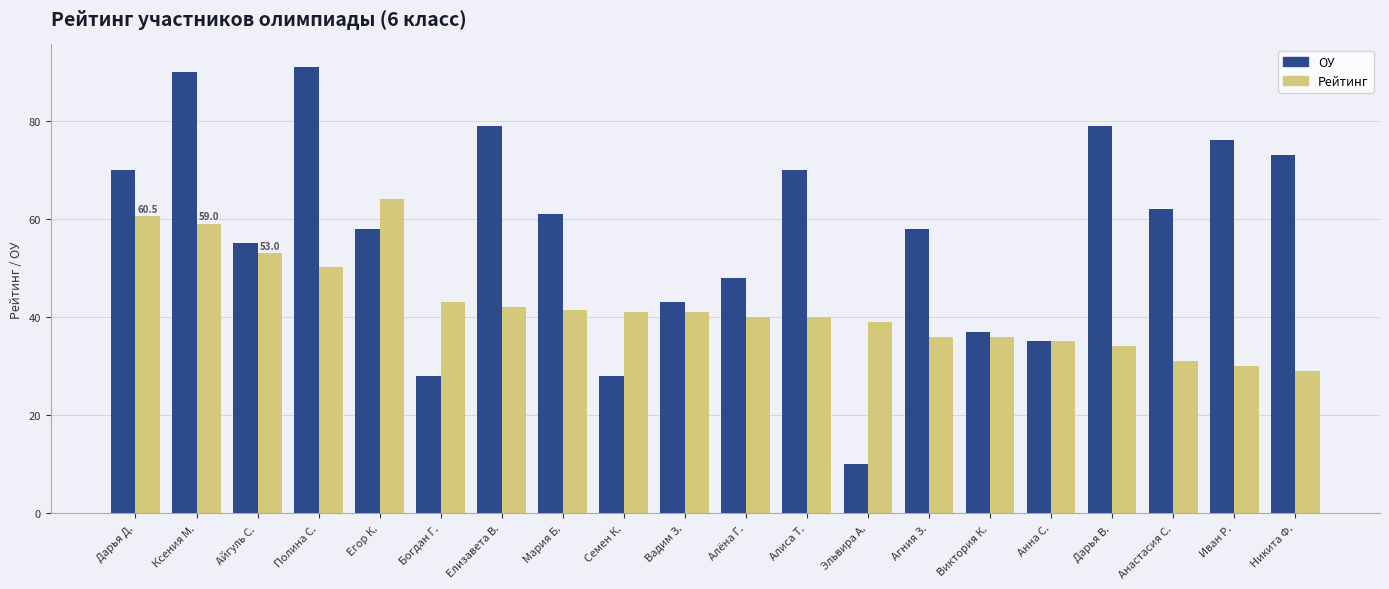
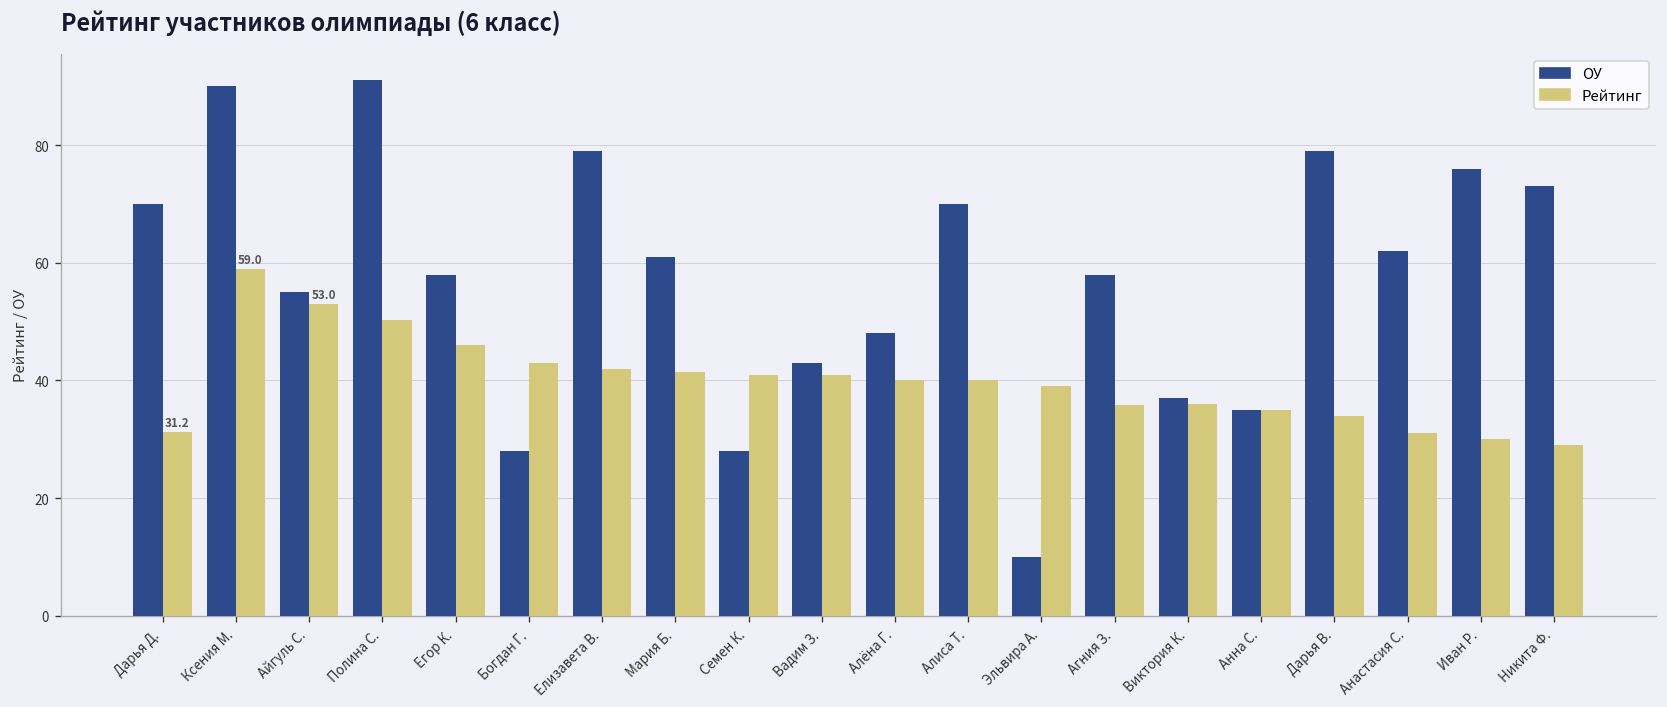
Рейтинг, Дарья Д.: 60.5 -> 31.2
Рейтинг, Егор К.: 64 -> 46
